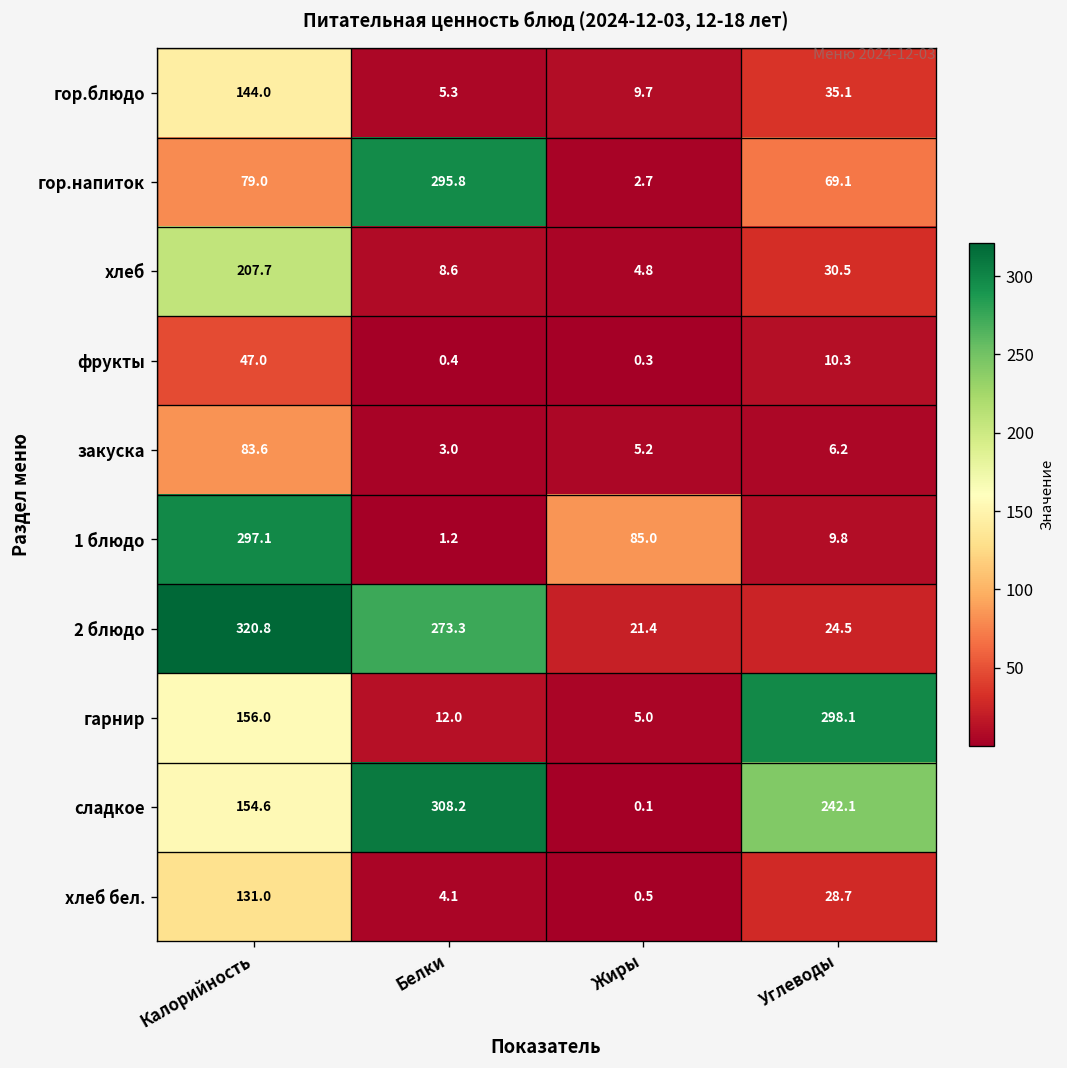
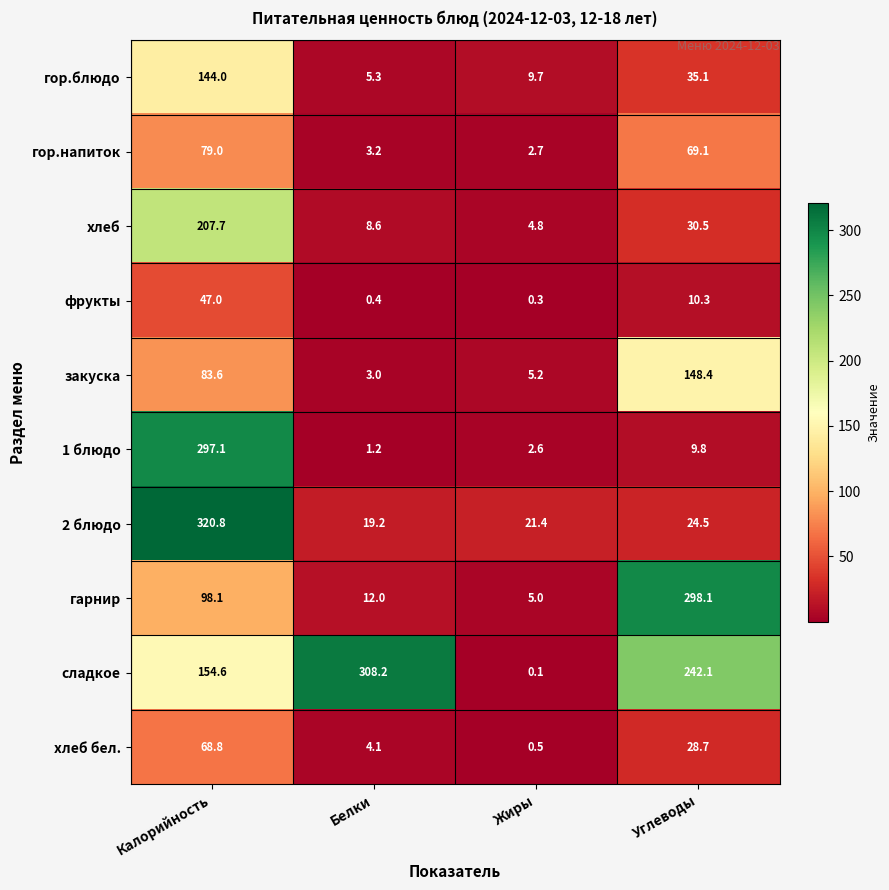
гор.напиток, Белки: 295.8 -> 3.2
закуска, Углеводы: 6.2 -> 148.4
1 блюдо, Жиры: 85.0 -> 2.6
2 блюдо, Белки: 273.3 -> 19.2
гарнир, Калорийность: 156.0 -> 98.1
хлеб бел., Калорийность: 131.0 -> 68.8
